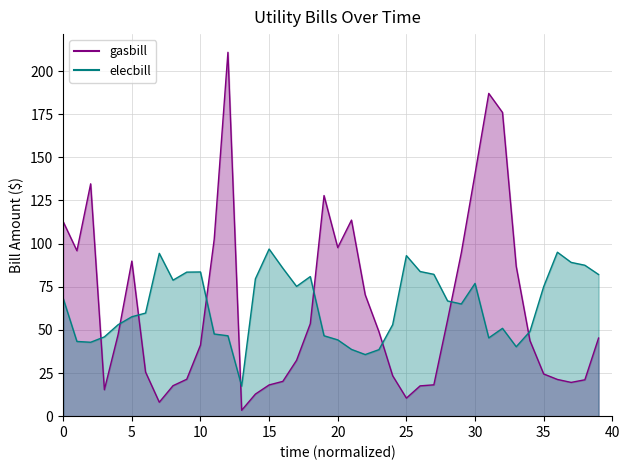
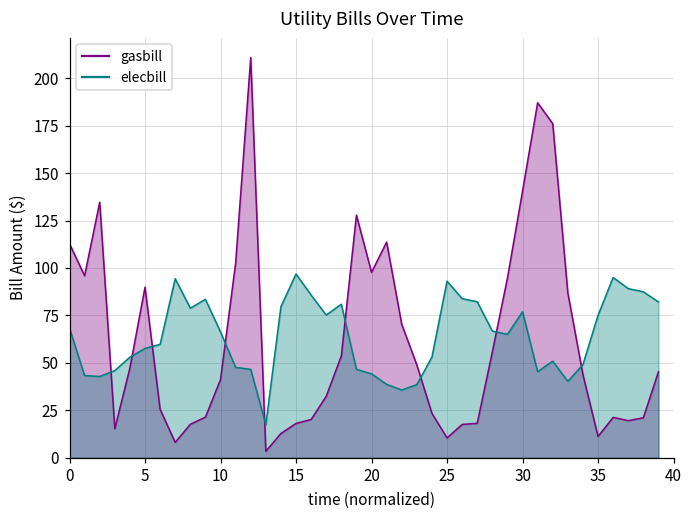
elecbill, 10: 84 -> 66
gasbill, 35: 24 -> 11
